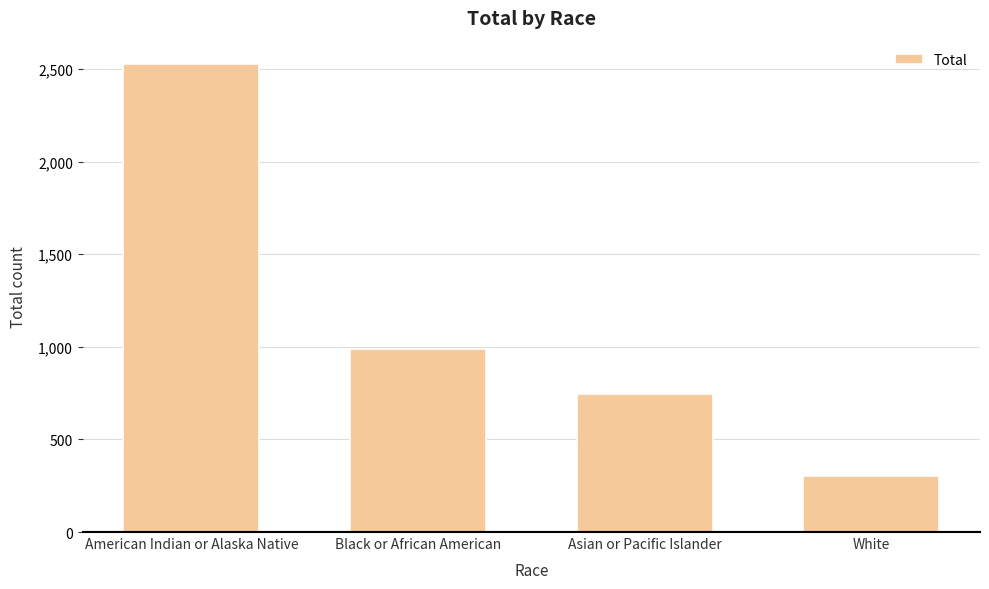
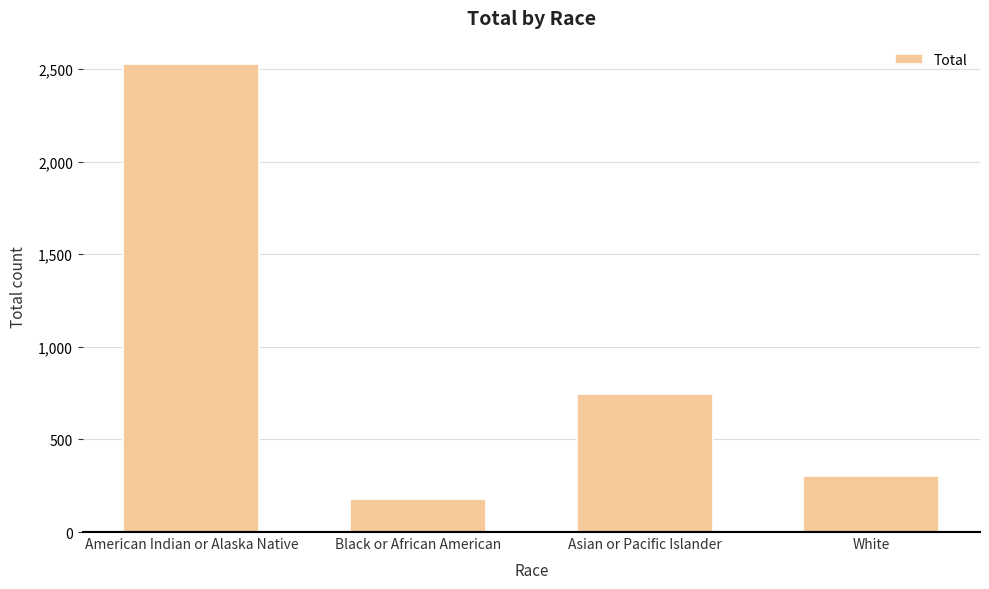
Black or African American: 990 -> 180
